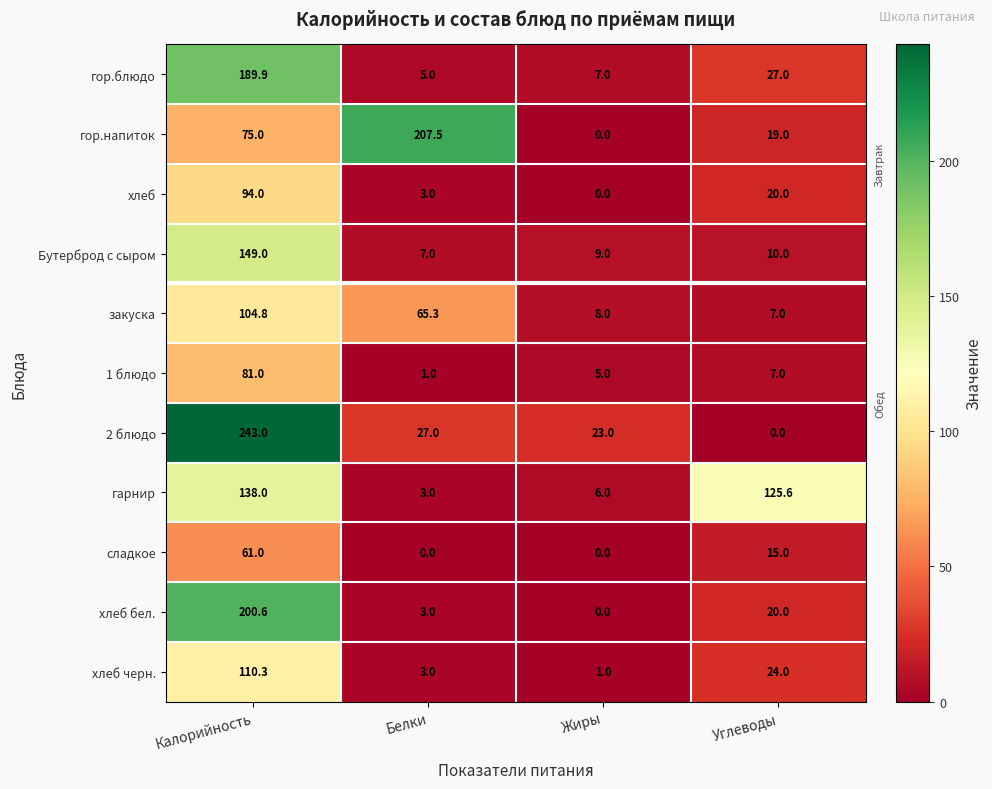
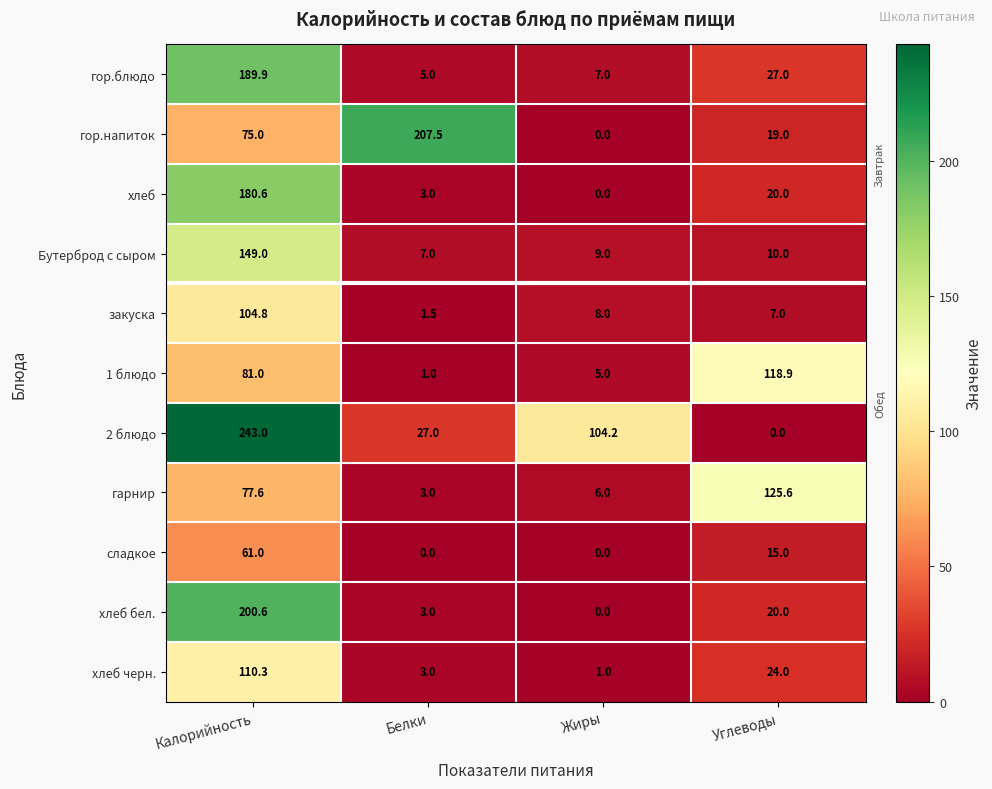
хлеб, Калорийность: 94.0 -> 180.6
закуска, Белки: 65.3 -> 1.5
1 блюдо, Углеводы: 7.0 -> 118.9
2 блюдо, Жиры: 23.0 -> 104.2
гарнир, Калорийность: 138.0 -> 77.6
